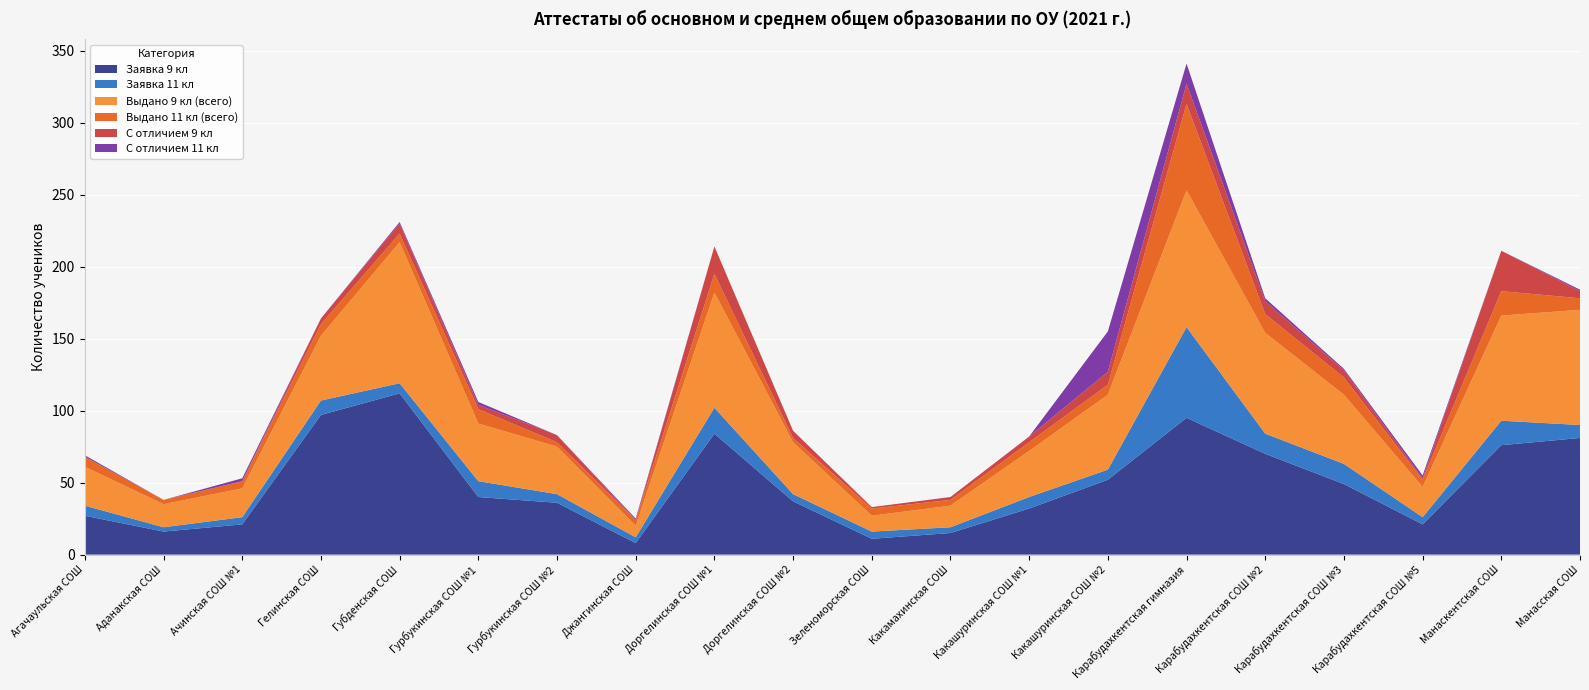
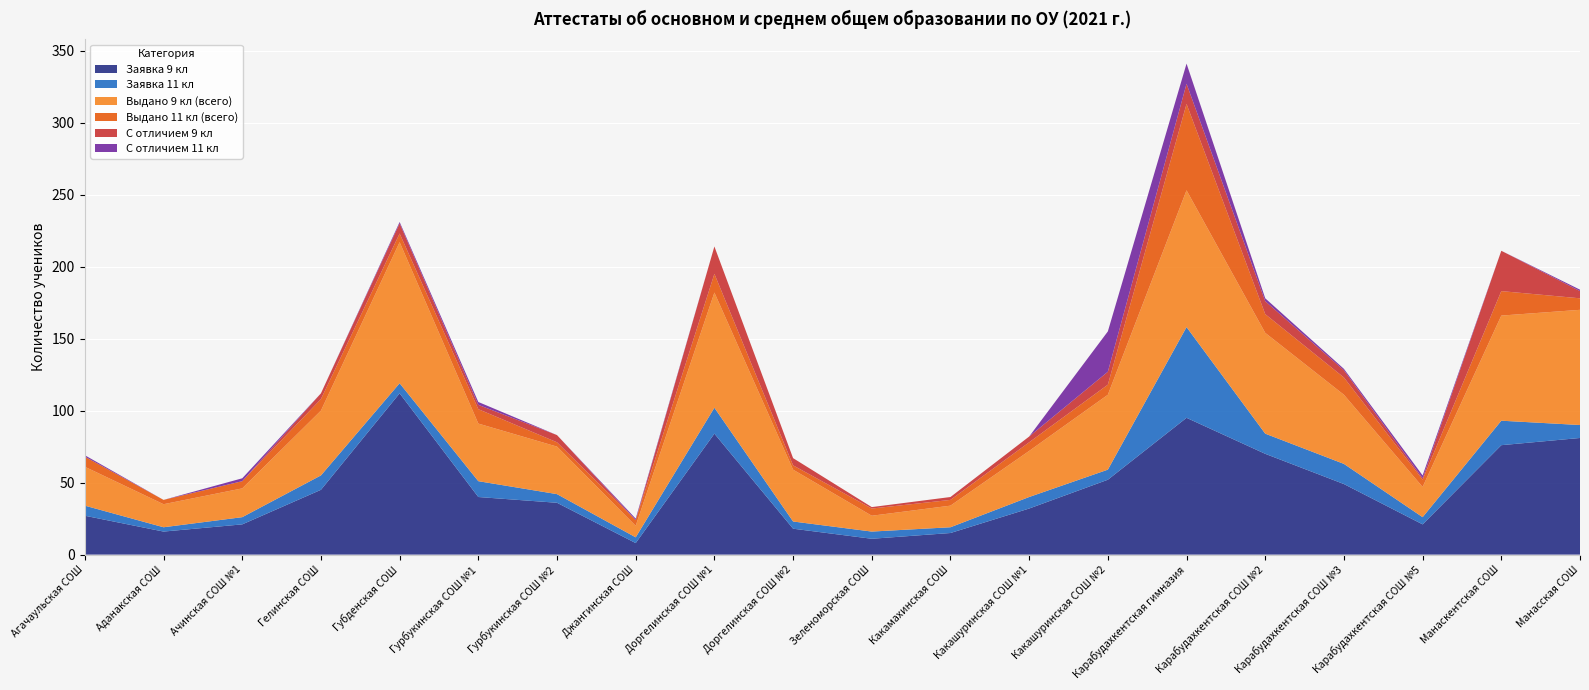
Заявка 9 кл, Гелинская СОШ: 97 -> 45
Заявка 9 кл, Доргелинская СОШ №2: 37 -> 18
